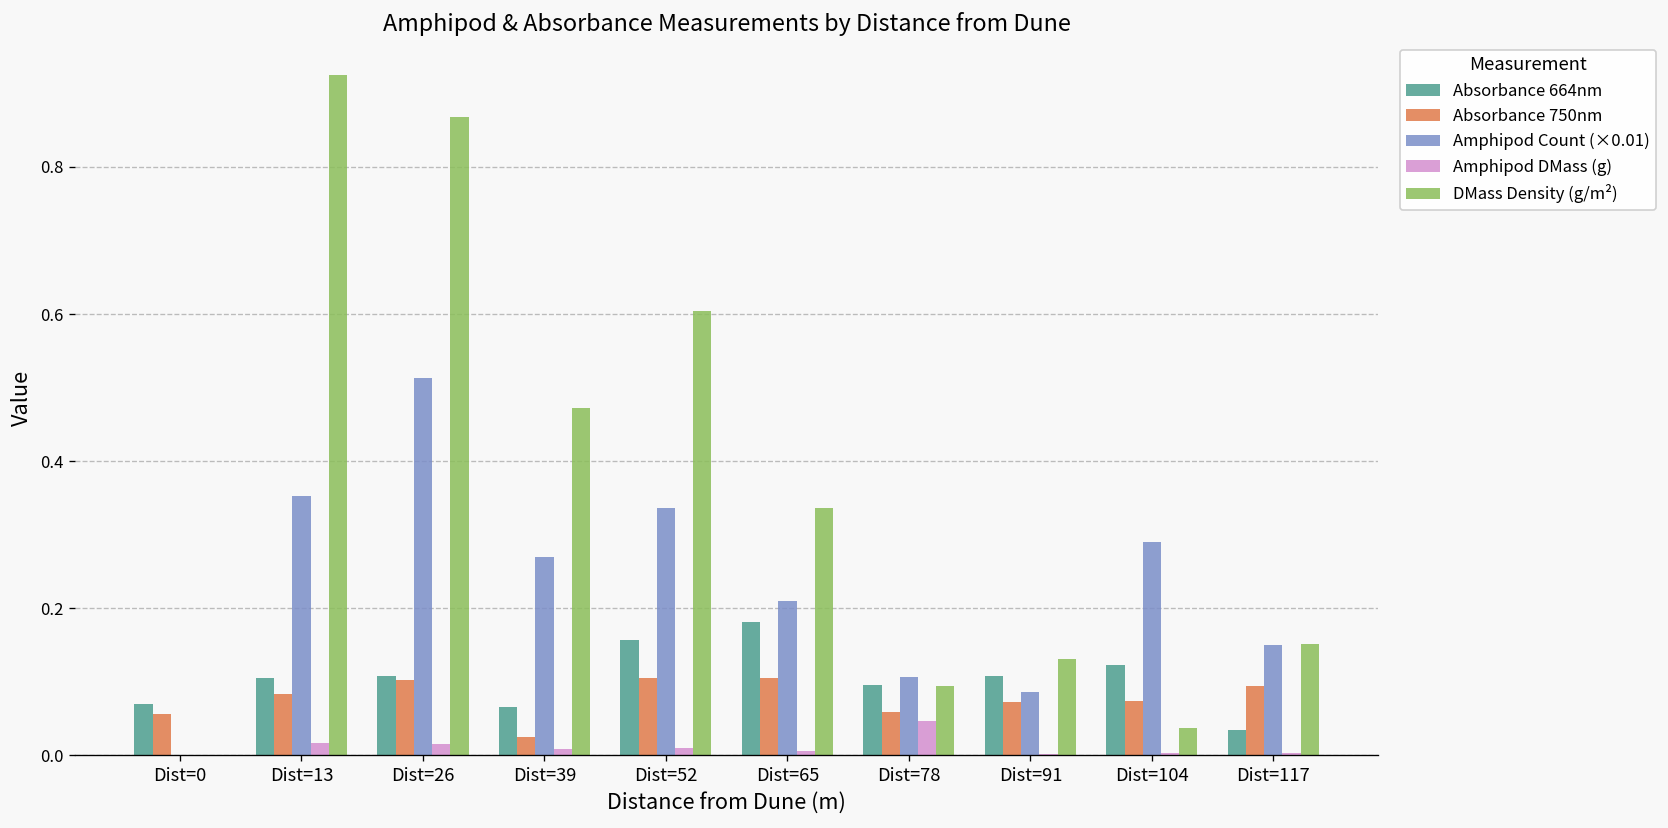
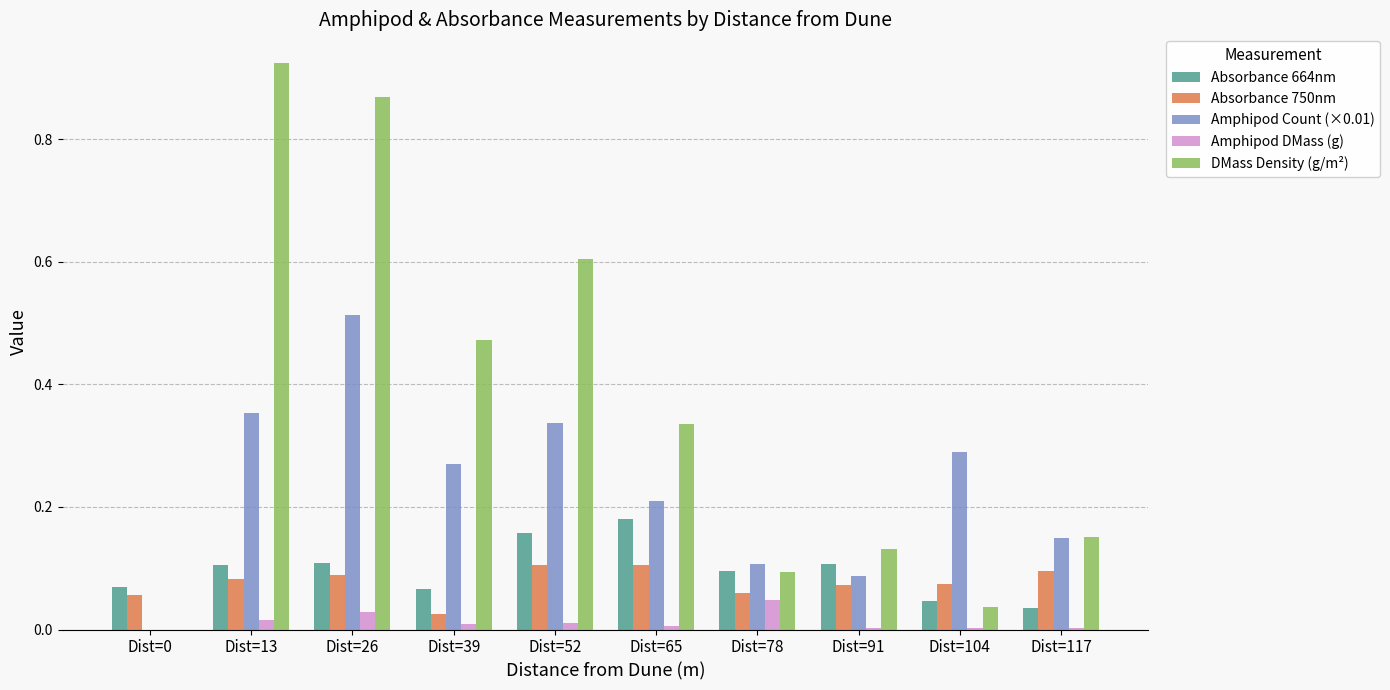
Absorbance 750nm, Dist=26: 0.10 -> 0.09
Amphipod DMass (g), Dist=26: 0.02 -> 0.03
Absorbance 664nm, Dist=104: 0.12 -> 0.05
